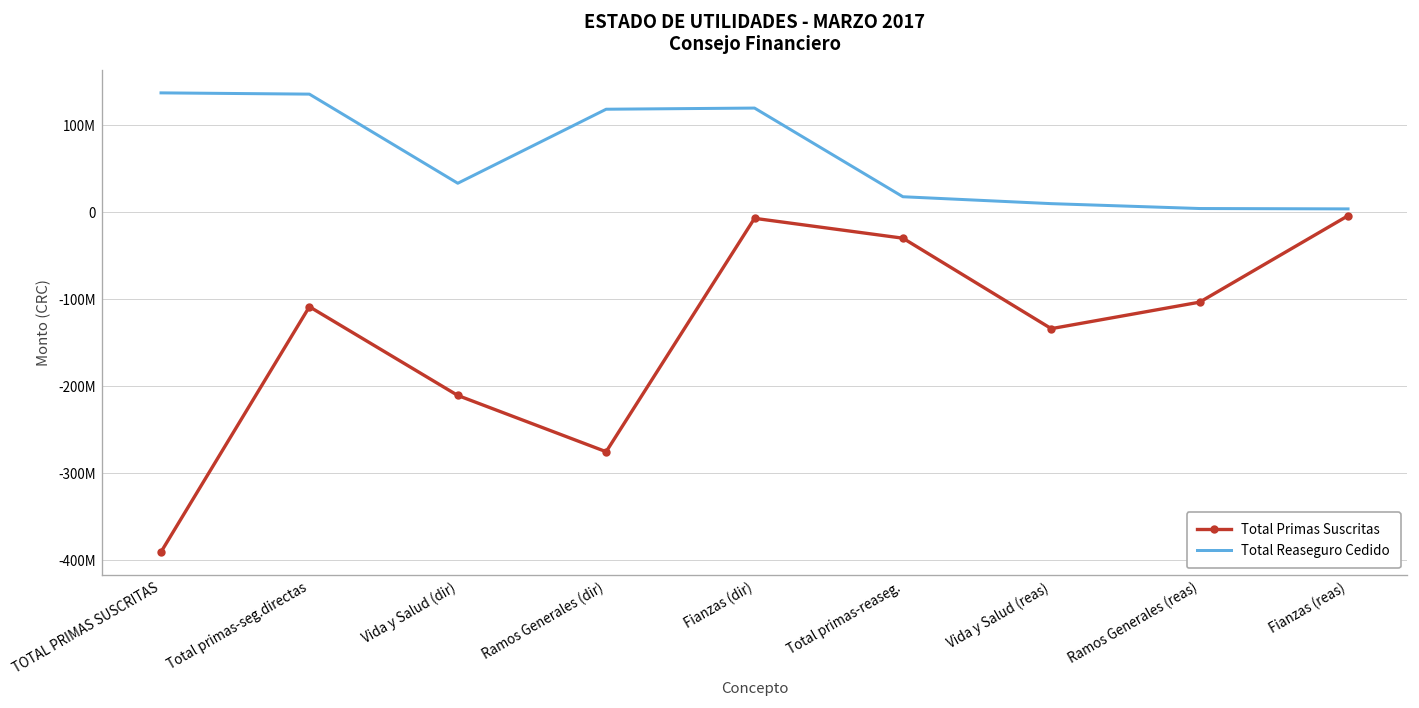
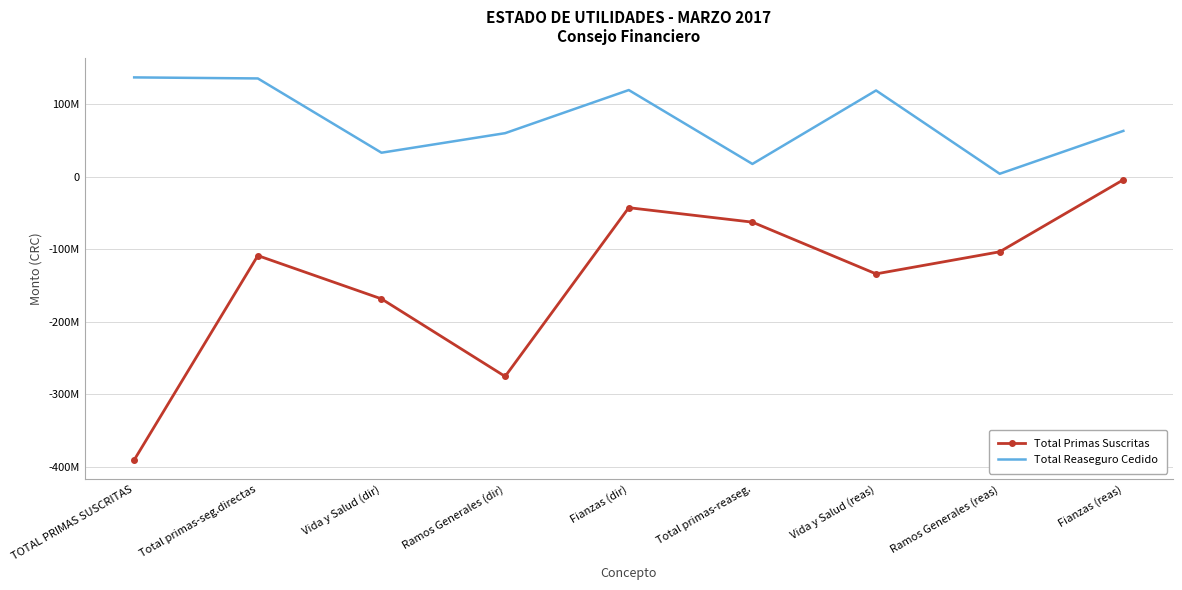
Total Primas Suscritas, Vida y Salud (dir): -210000000 -> -170000000
Total Reaseguro Cedido, Ramos Generales (dir): 120000000 -> 60000000
Total Primas Suscritas, Fianzas (dir): -10000000 -> -40000000
Total Primas Suscritas, Total primas-reaseg.: -30000000 -> -60000000
Total Reaseguro Cedido, Vida y Salud (reas): 10000000 -> 120000000
Total Reaseguro Cedido, Fianzas (reas): 0 -> 60000000
